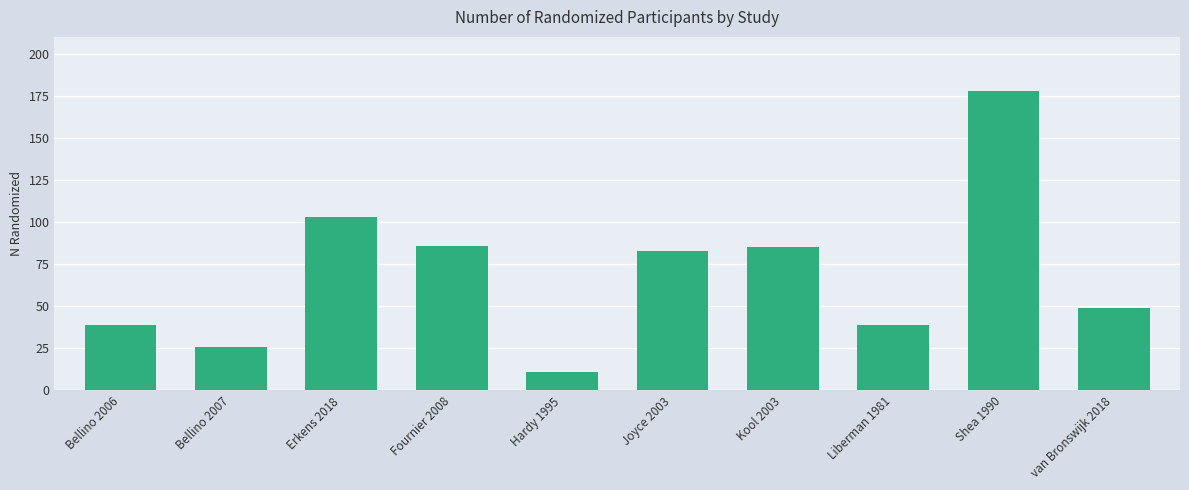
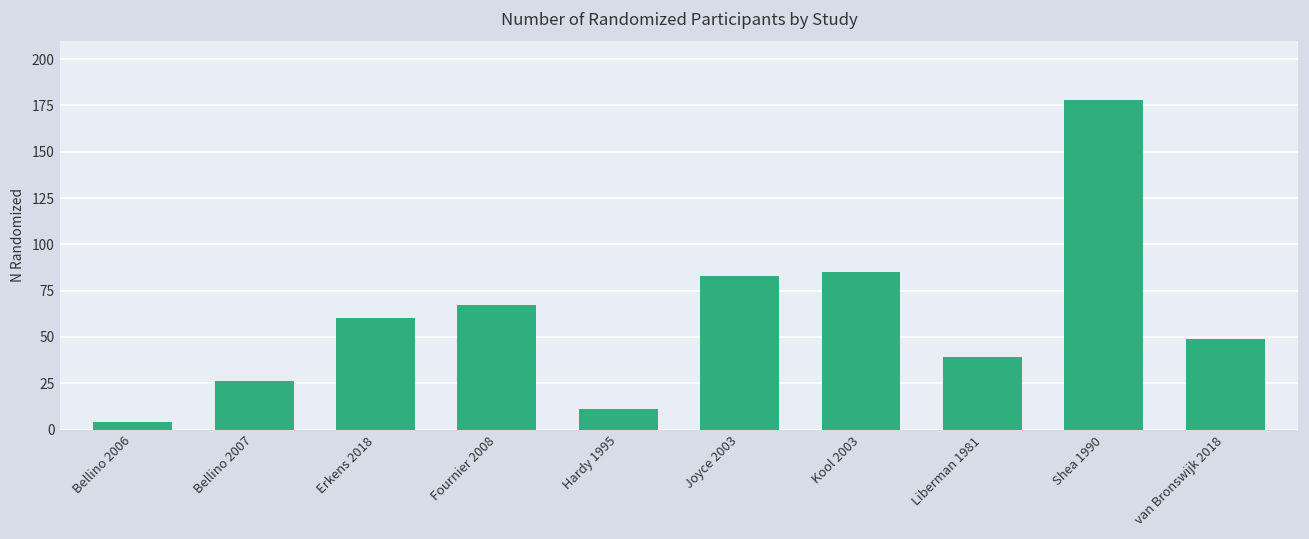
Bellino 2006: 39 -> 4
Erkens 2018: 103 -> 60
Fournier 2008: 86 -> 67
